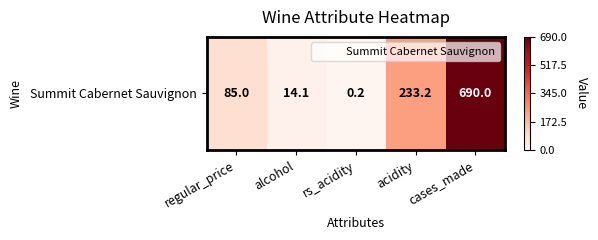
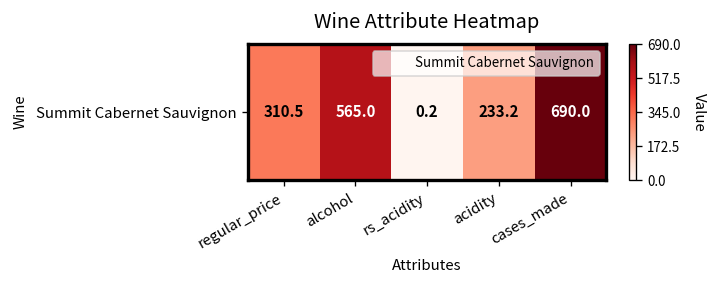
Summit Cabernet Sauvignon, regular_price: 85.0 -> 310.5
Summit Cabernet Sauvignon, alcohol: 14.1 -> 565.0
